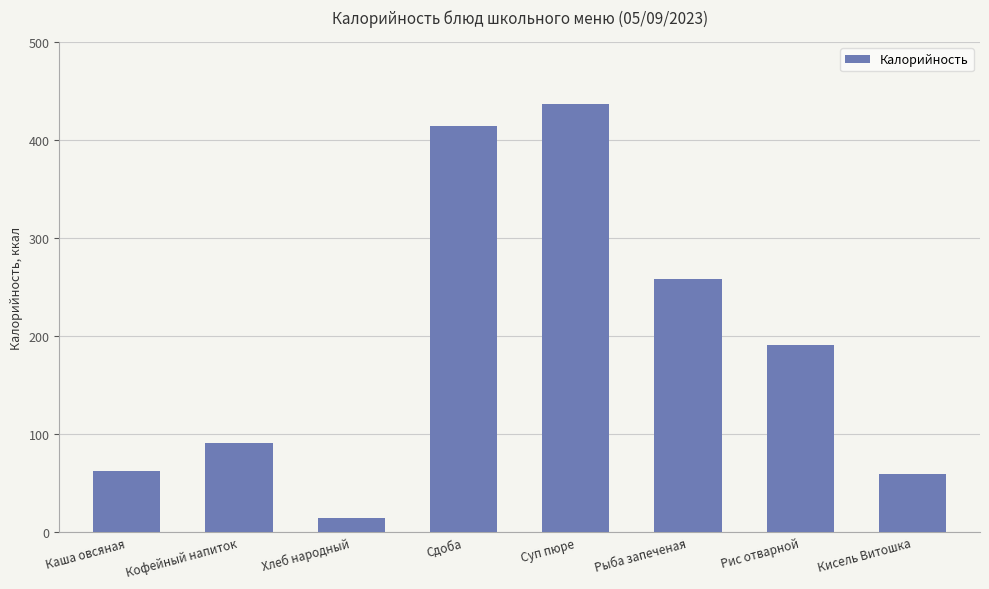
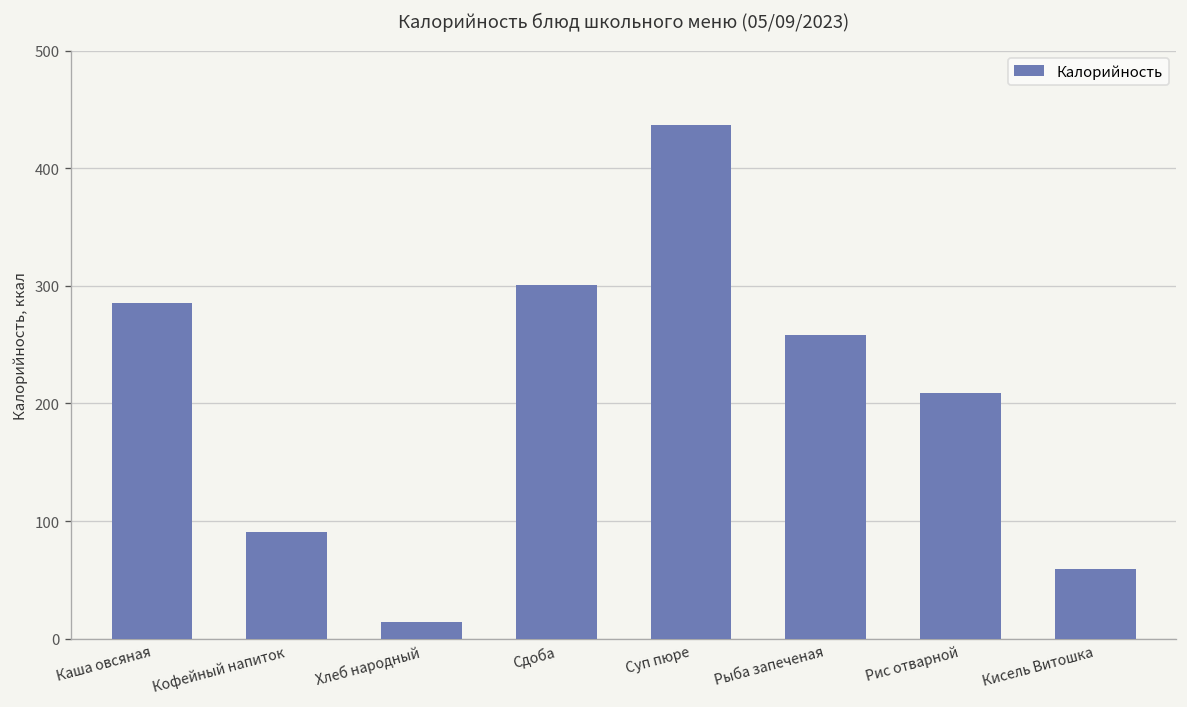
Каша овсяная: 60 -> 290
Сдоба: 410 -> 300
Рис отварной: 190 -> 210
